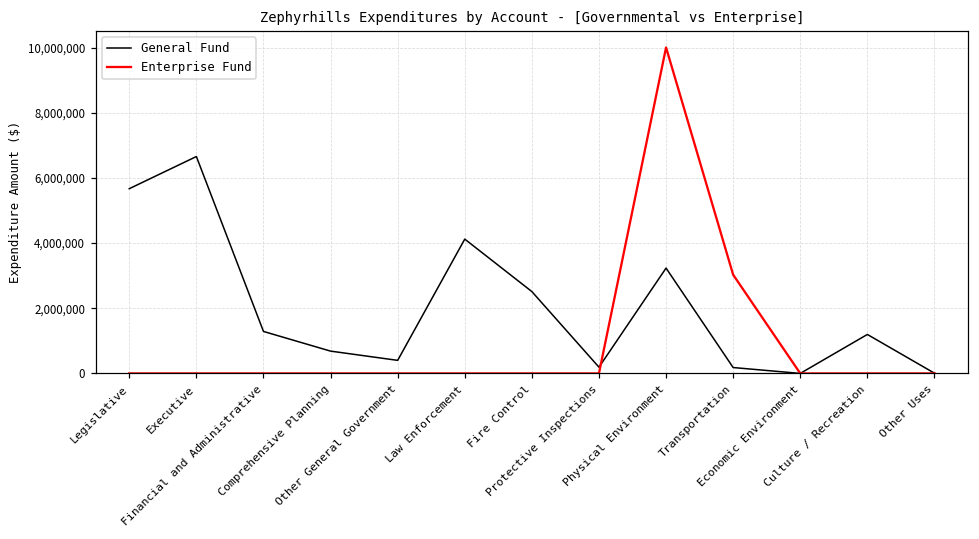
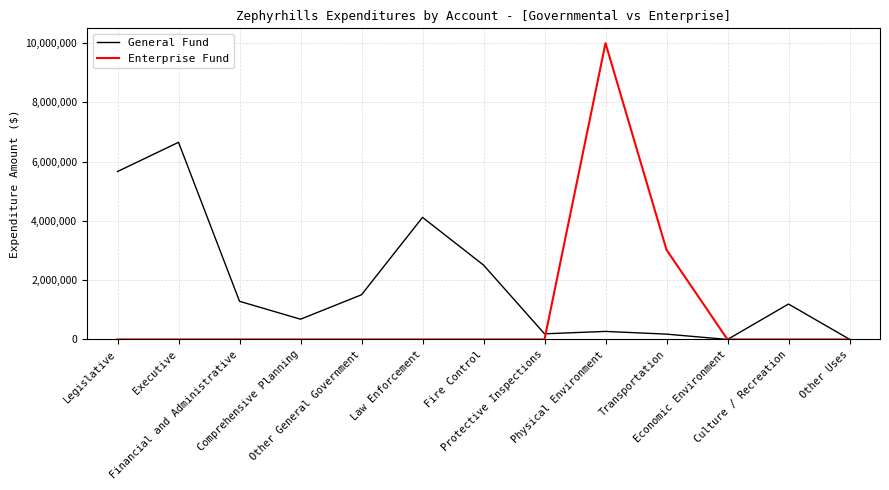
General Fund, Other General Government: 400,000 -> 1,500,000
General Fund, Physical Environment: 3,200,000 -> 300,000
